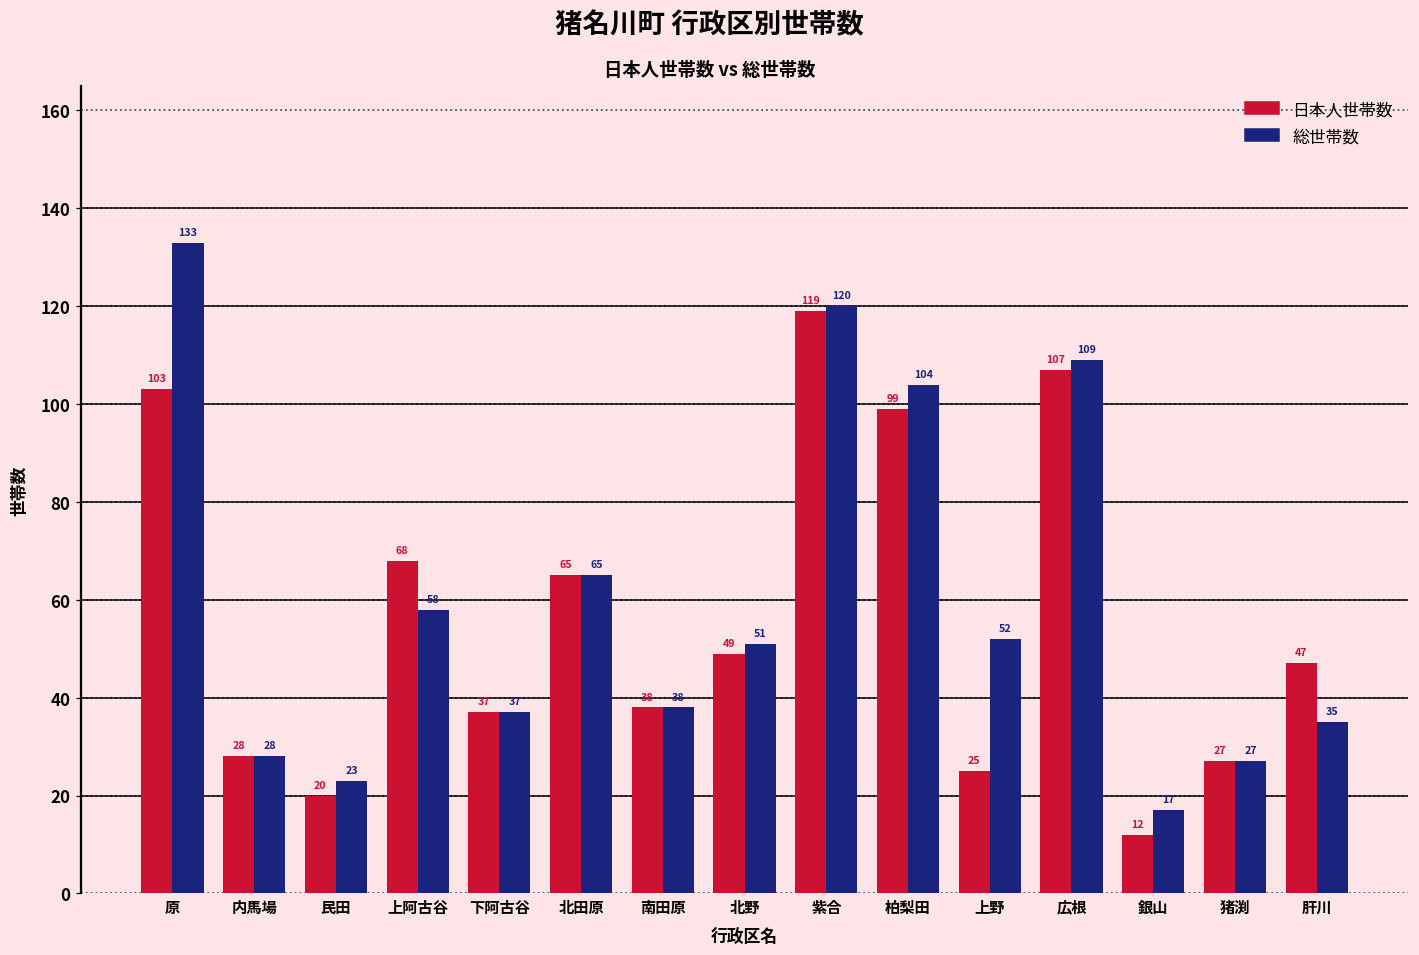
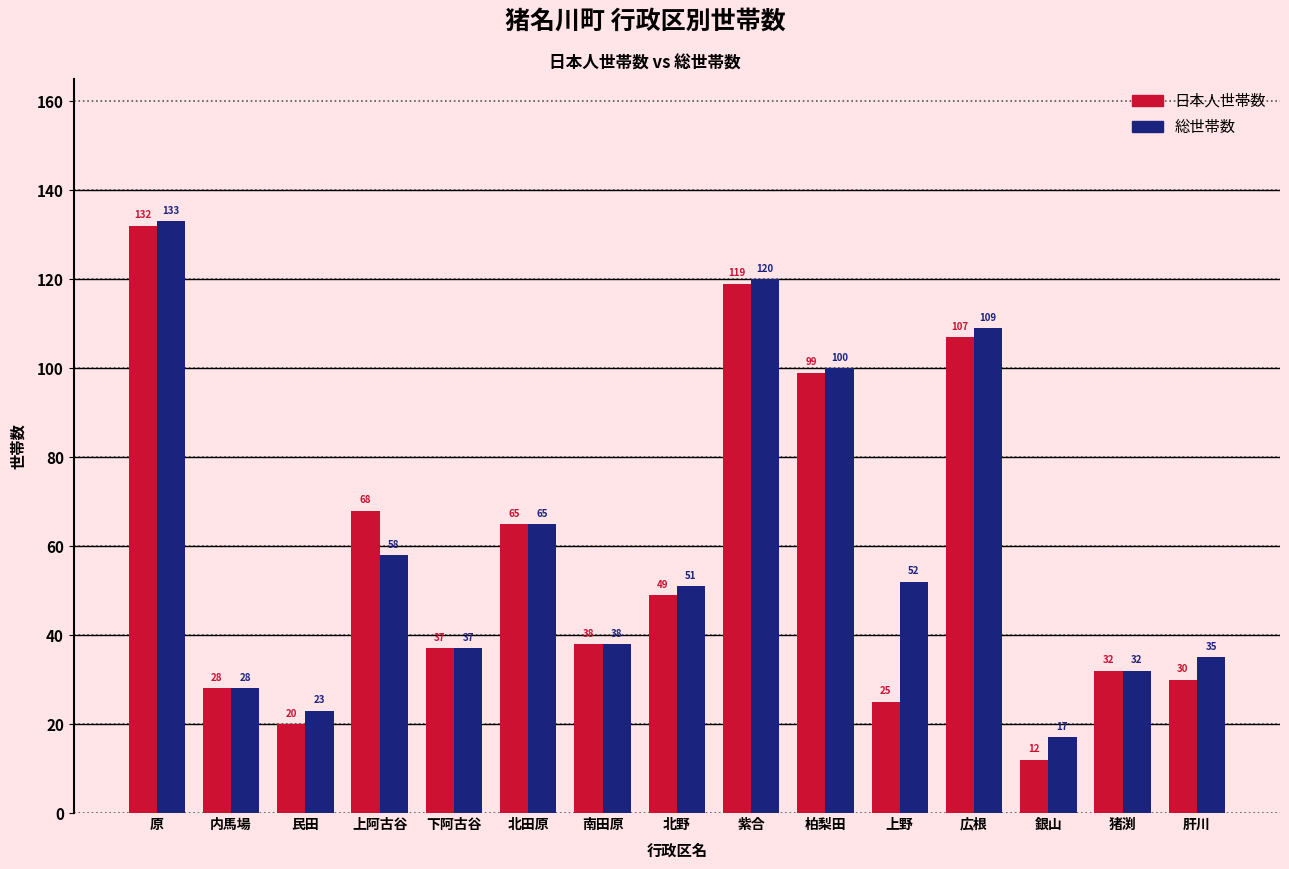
日本人世帯数, 原: 103 -> 132
総世帯数, 柏梨田: 104 -> 100
日本人世帯数, 猪渕: 27 -> 32
総世帯数, 猪渕: 27 -> 32
日本人世帯数, 肝川: 47 -> 30
